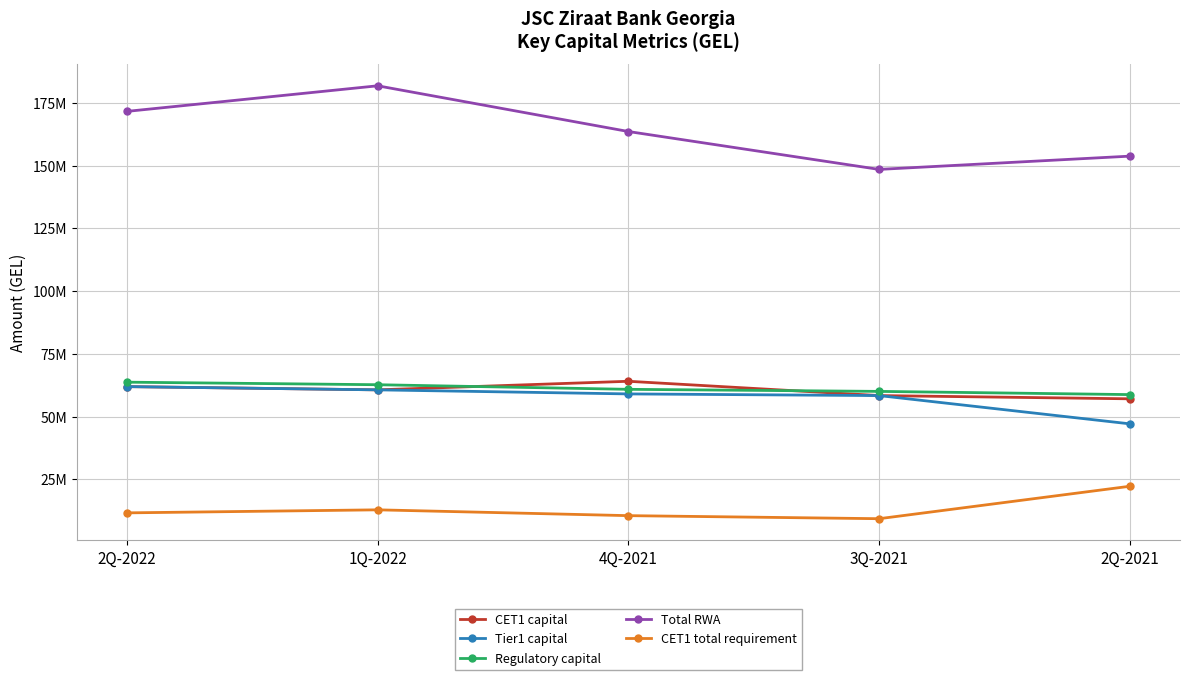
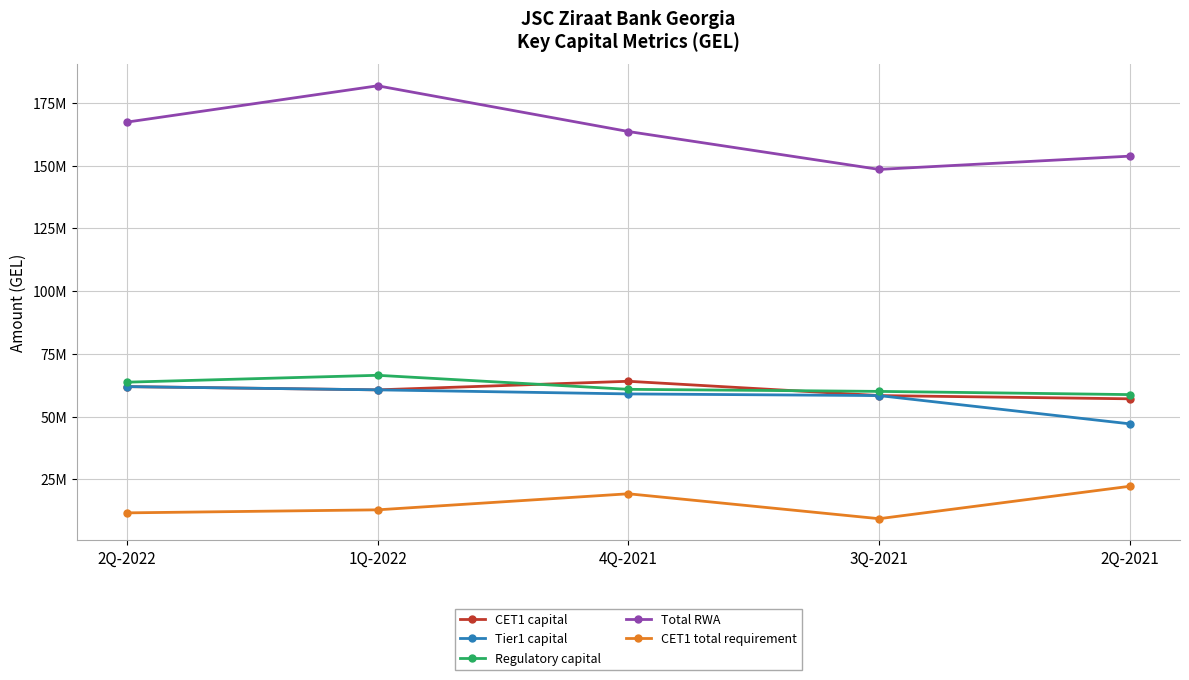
Total RWA, 2Q-2022: 172000000 -> 167000000
Regulatory capital, 1Q-2022: 63000000 -> 66000000
CET1 total requirement, 4Q-2021: 11000000 -> 19000000
